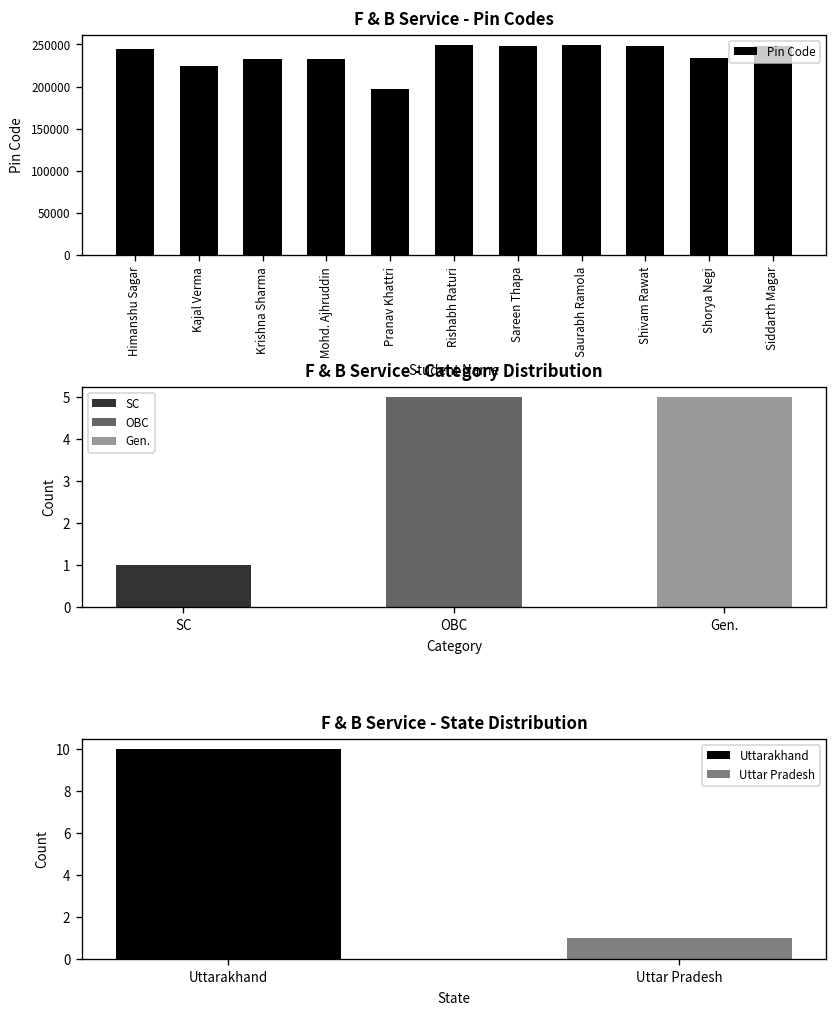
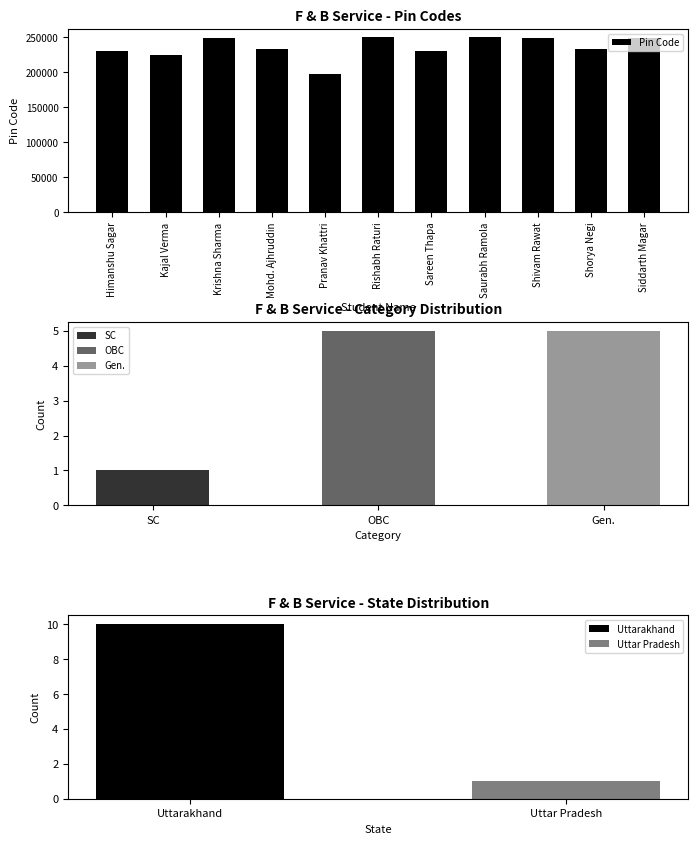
F & B Service - Pin Codes, Himanshu Sagar: 240000 -> 230000
F & B Service - Pin Codes, Krishna Sharma: 230000 -> 250000
F & B Service - Pin Codes, Sareen Thapa: 250000 -> 230000
